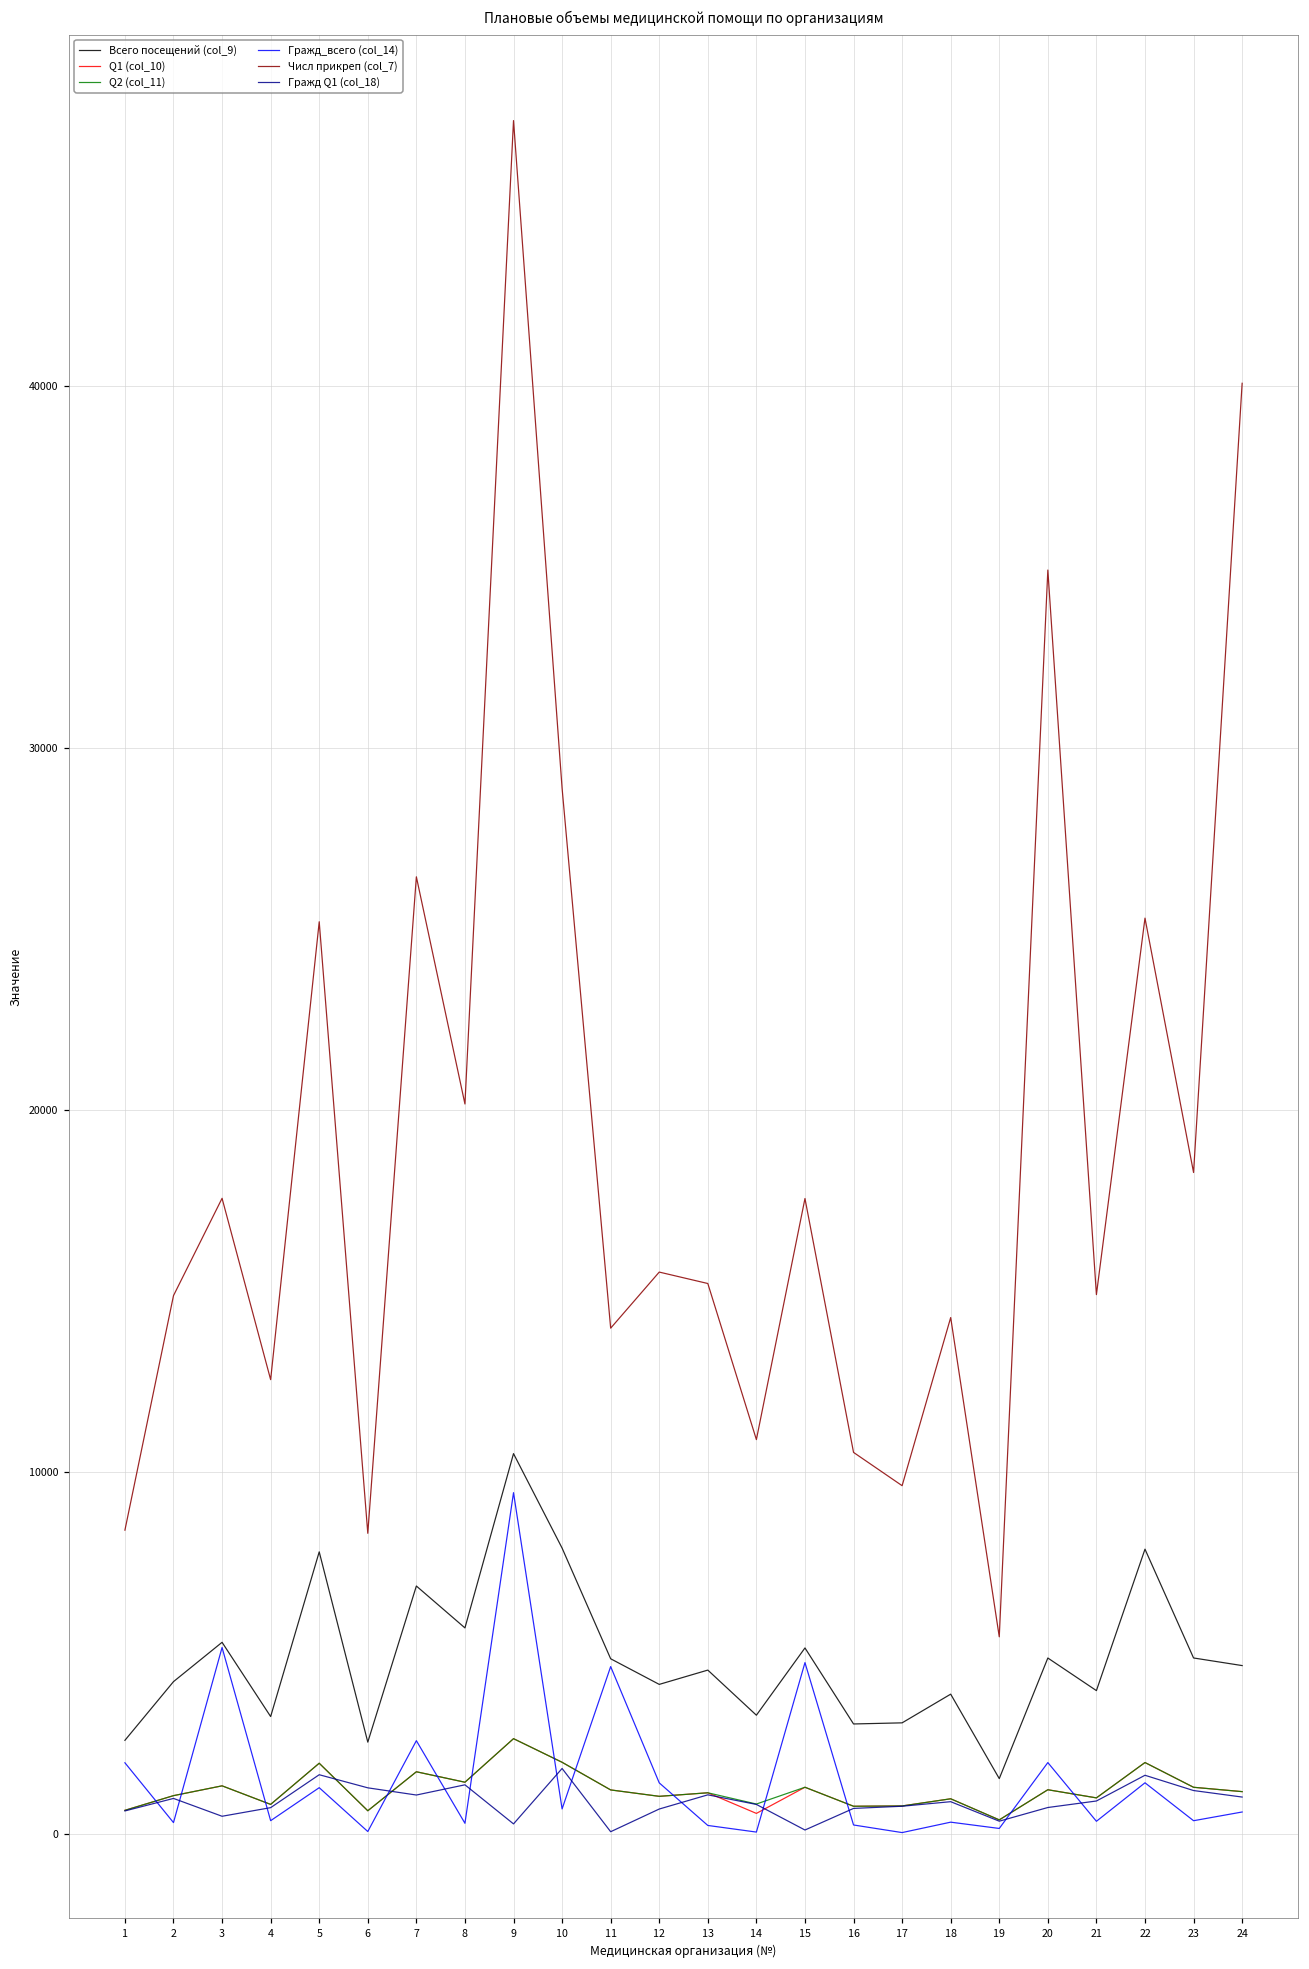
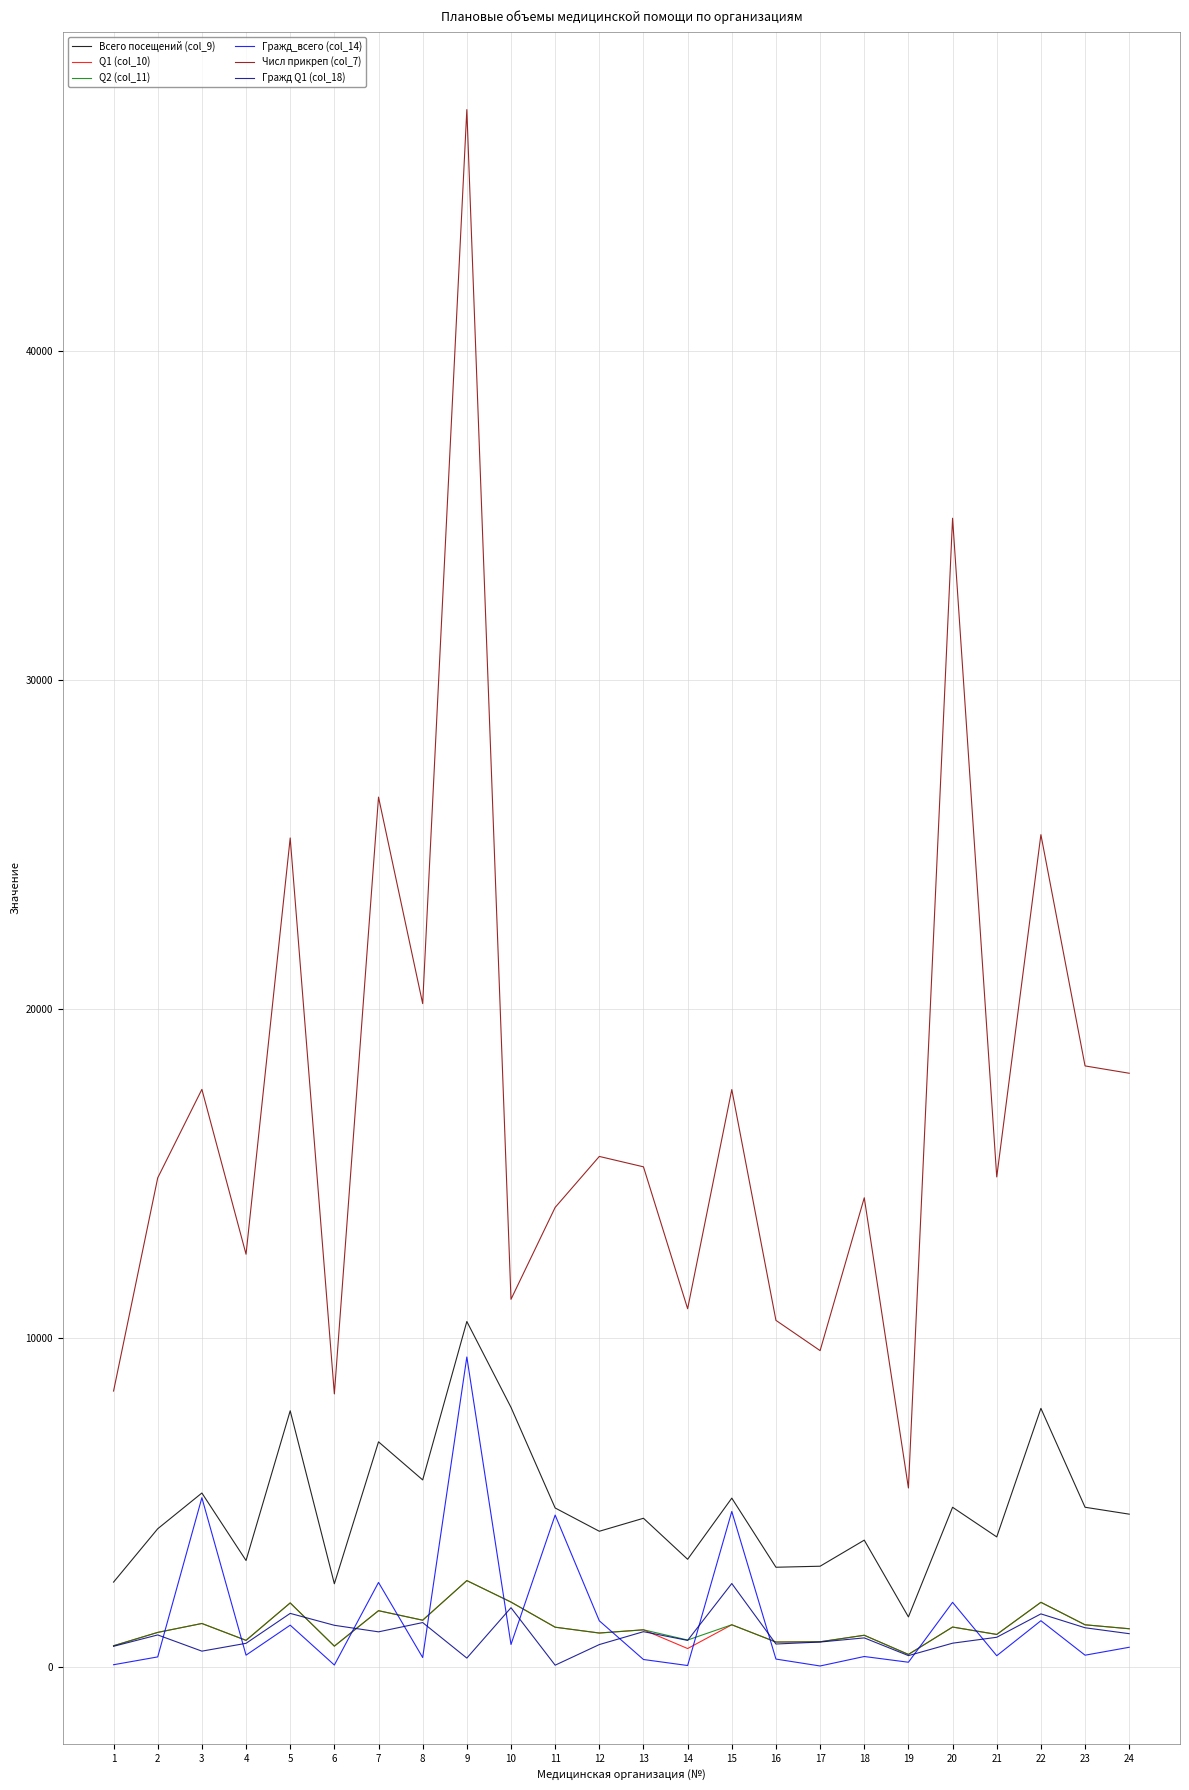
Гражд_всего (col_14), 1: 2000 -> 100
Числ прикреп (col_7), 10: 28900 -> 11200
Гражд Q1 (col_18), 15: 100 -> 2500
Числ прикреп (col_7), 24: 40100 -> 18100
